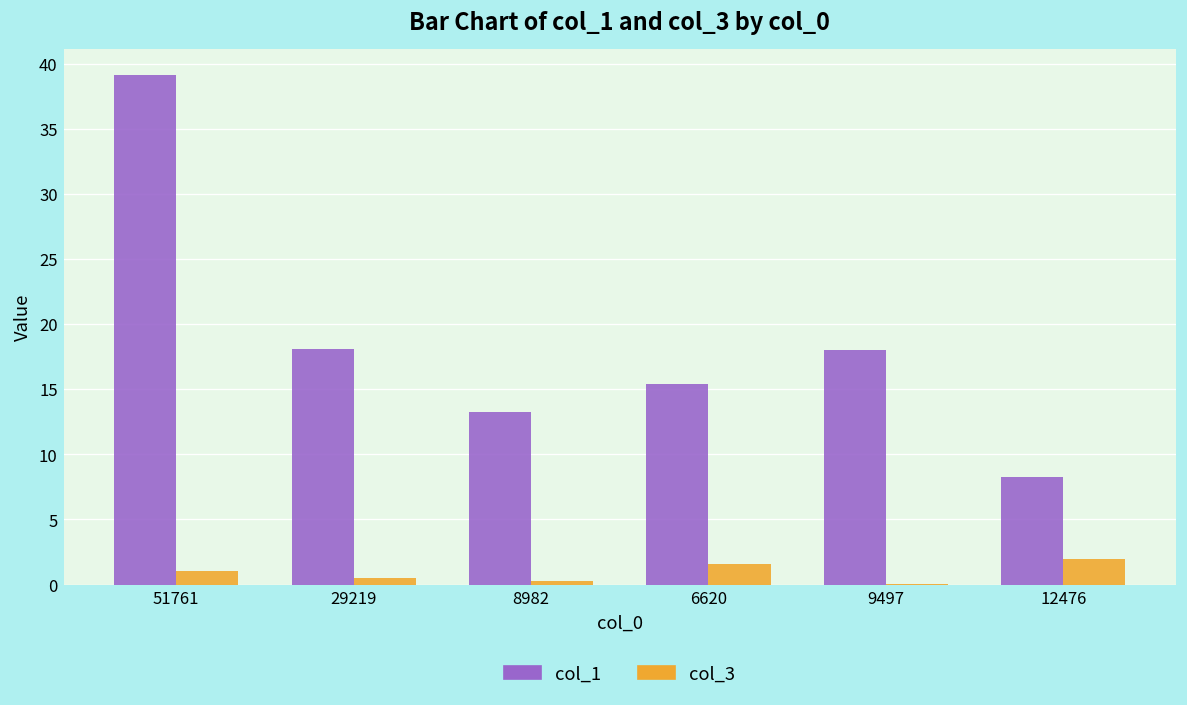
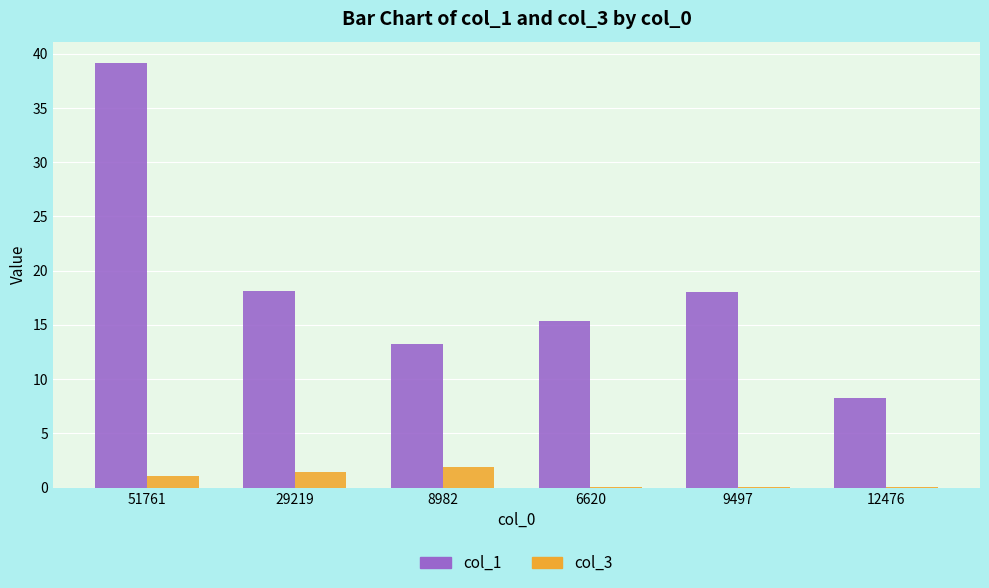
col_3, 29219: 0.5 -> 1.4
col_3, 8982: 0.3 -> 1.9
col_3, 6620: 1.5 -> 0.1
col_3, 12476: 1.9 -> 0.0
